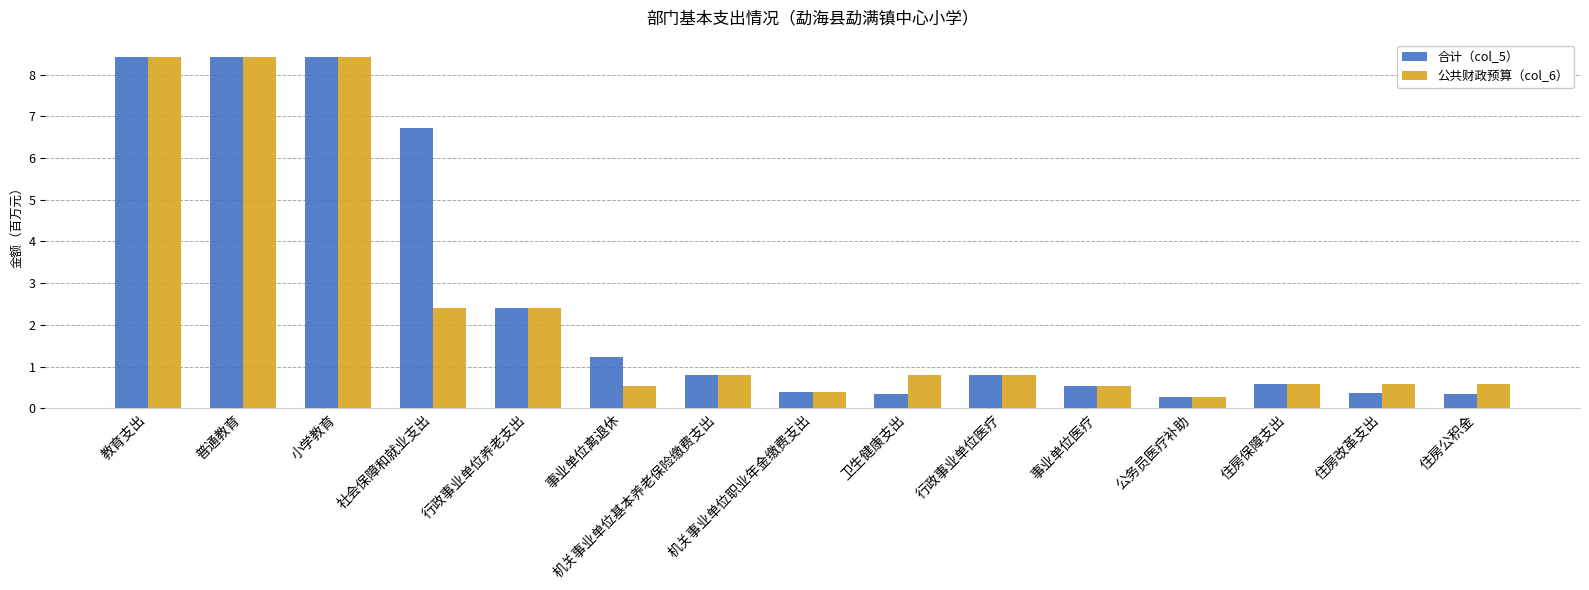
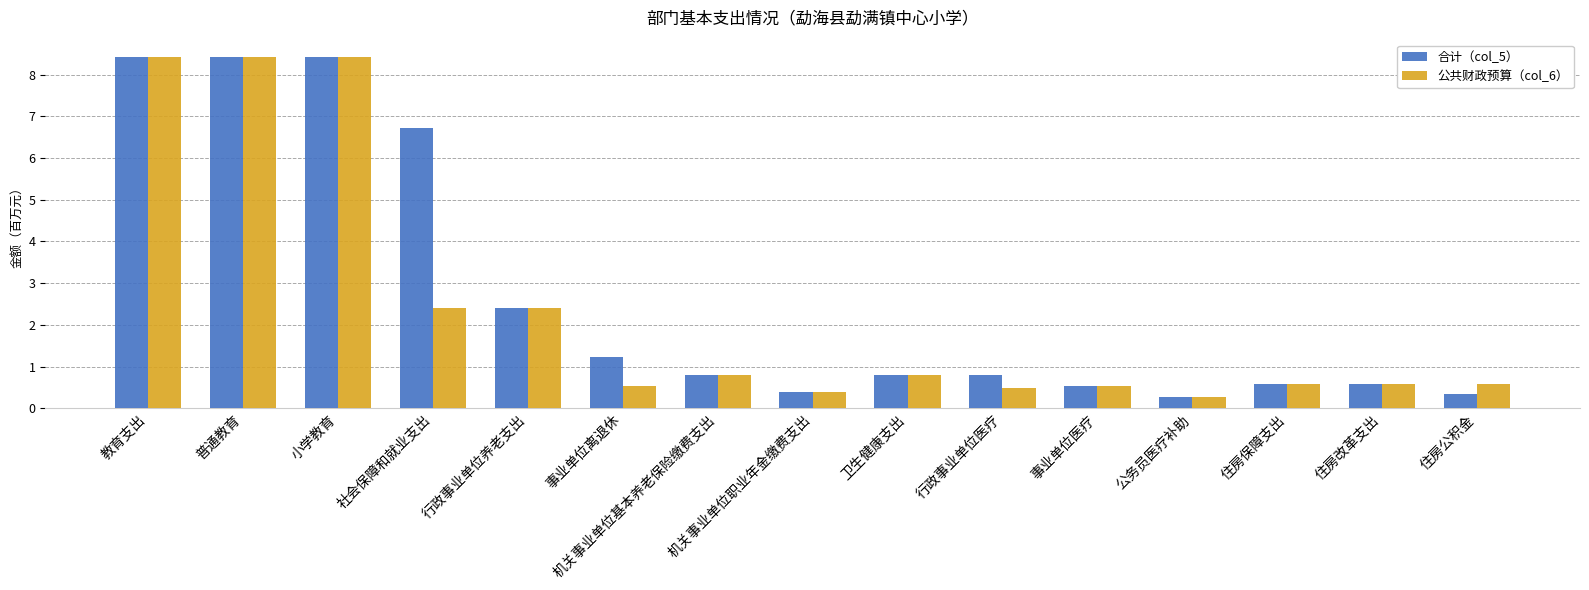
合计（col_5）, 卫生健康支出: 0.3 -> 0.8
公共财政预算（col_6）, 行政事业单位医疗: 0.8 -> 0.5
合计（col_5）, 住房改革支出: 0.4 -> 0.6
